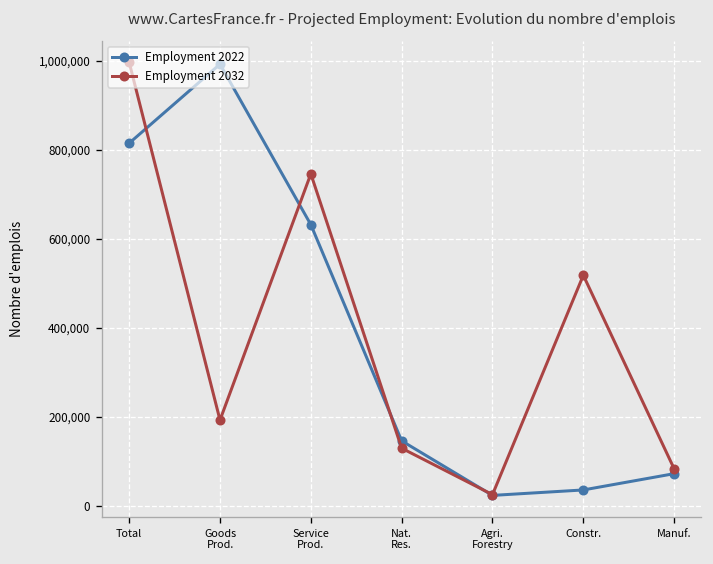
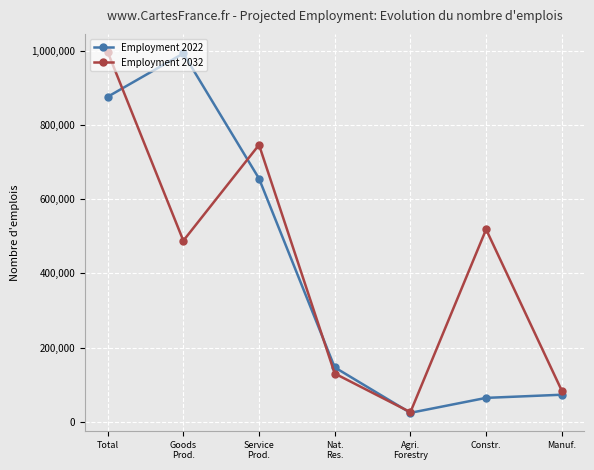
Employment 2022, Total: 820,000 -> 880,000
Employment 2032, Goods Prod.: 190,000 -> 490,000
Employment 2022, Service Prod.: 630,000 -> 660,000
Employment 2022, Constr.: 40,000 -> 60,000
